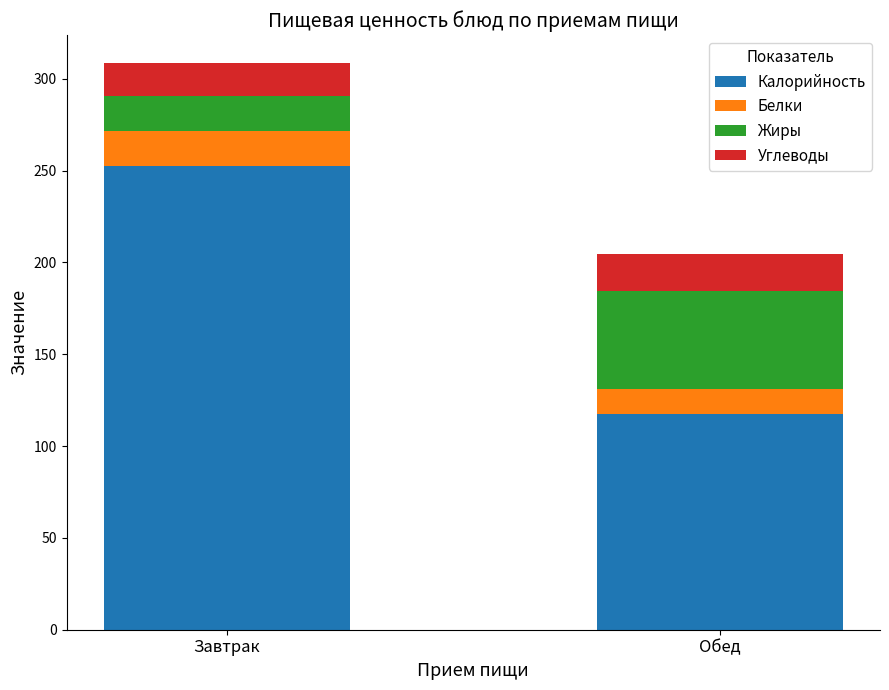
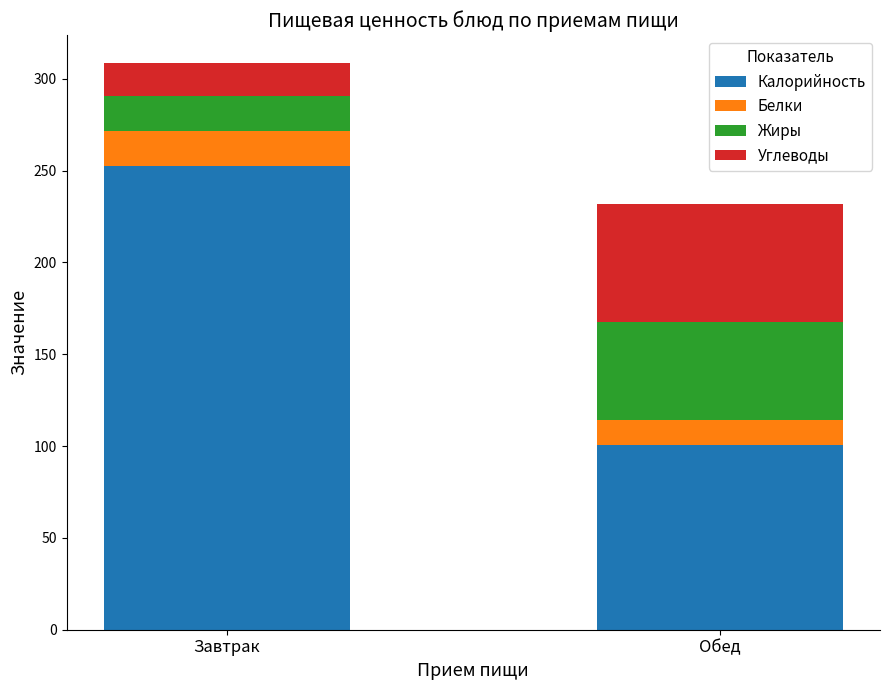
Калорийность, Обед: 118 -> 101
Углеводы, Обед: 21 -> 64
